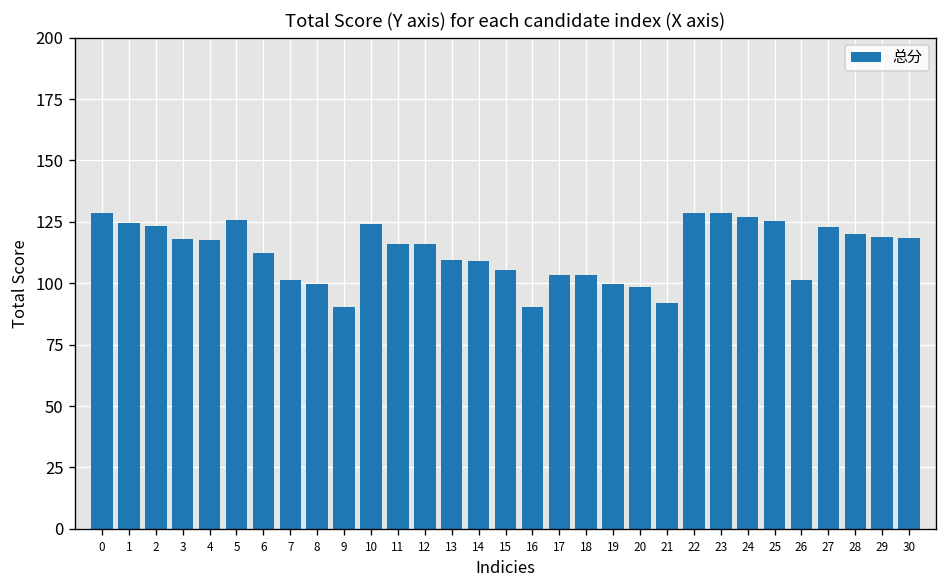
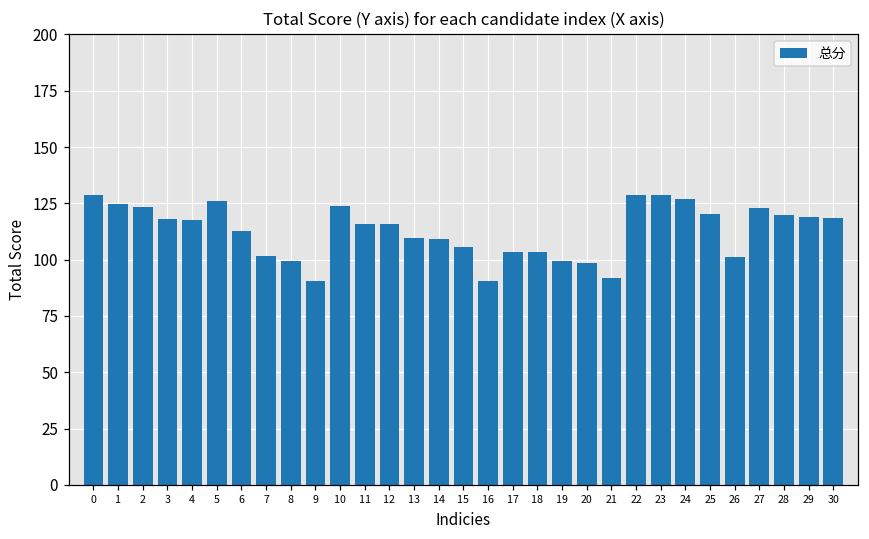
25: 126 -> 120
